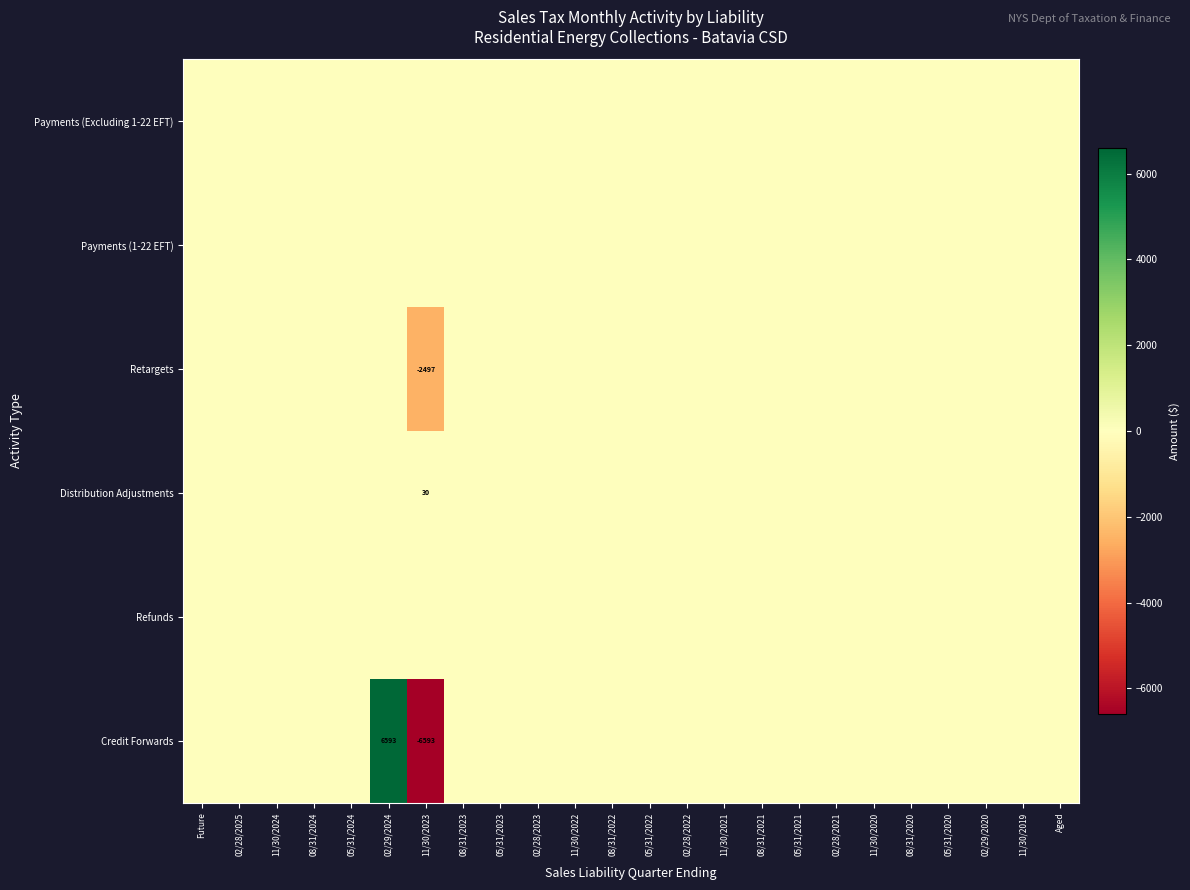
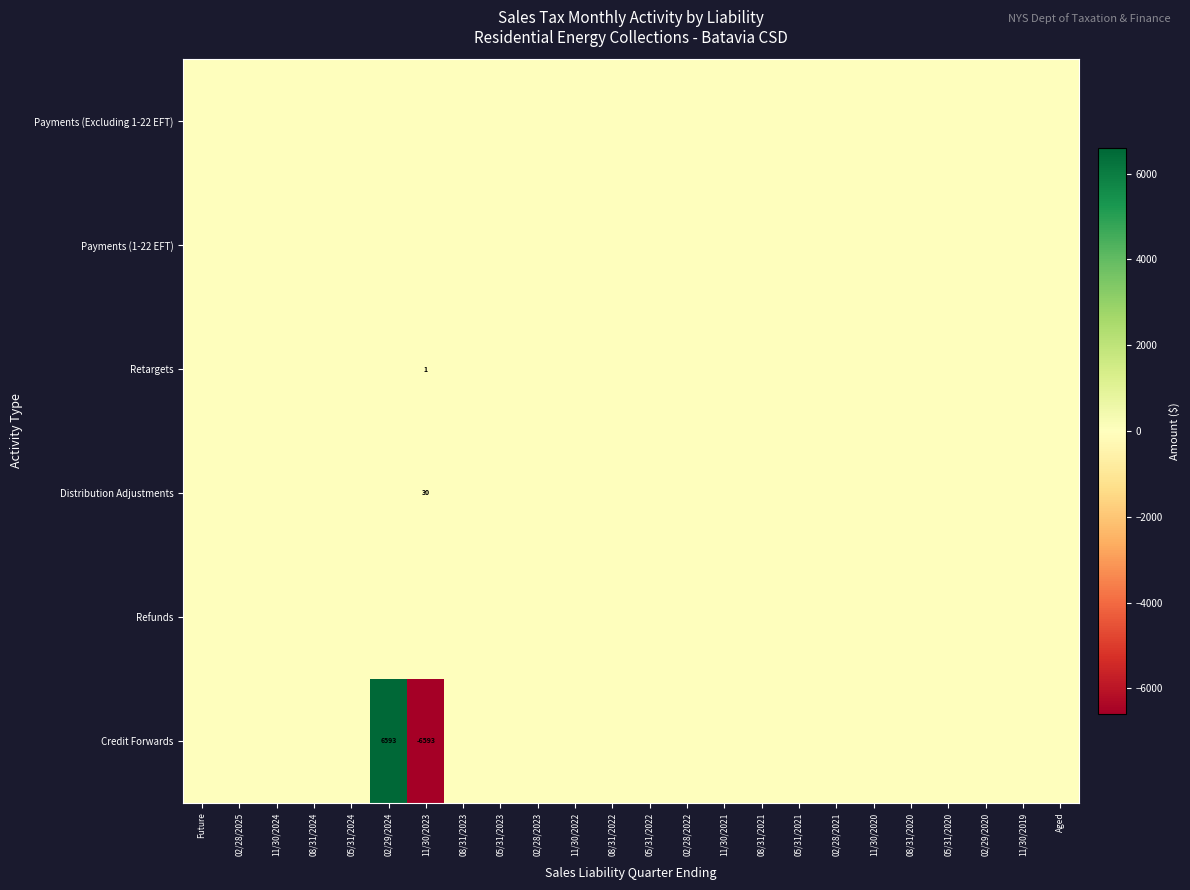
Retargets, 11/30/2023: -2497 -> 1
